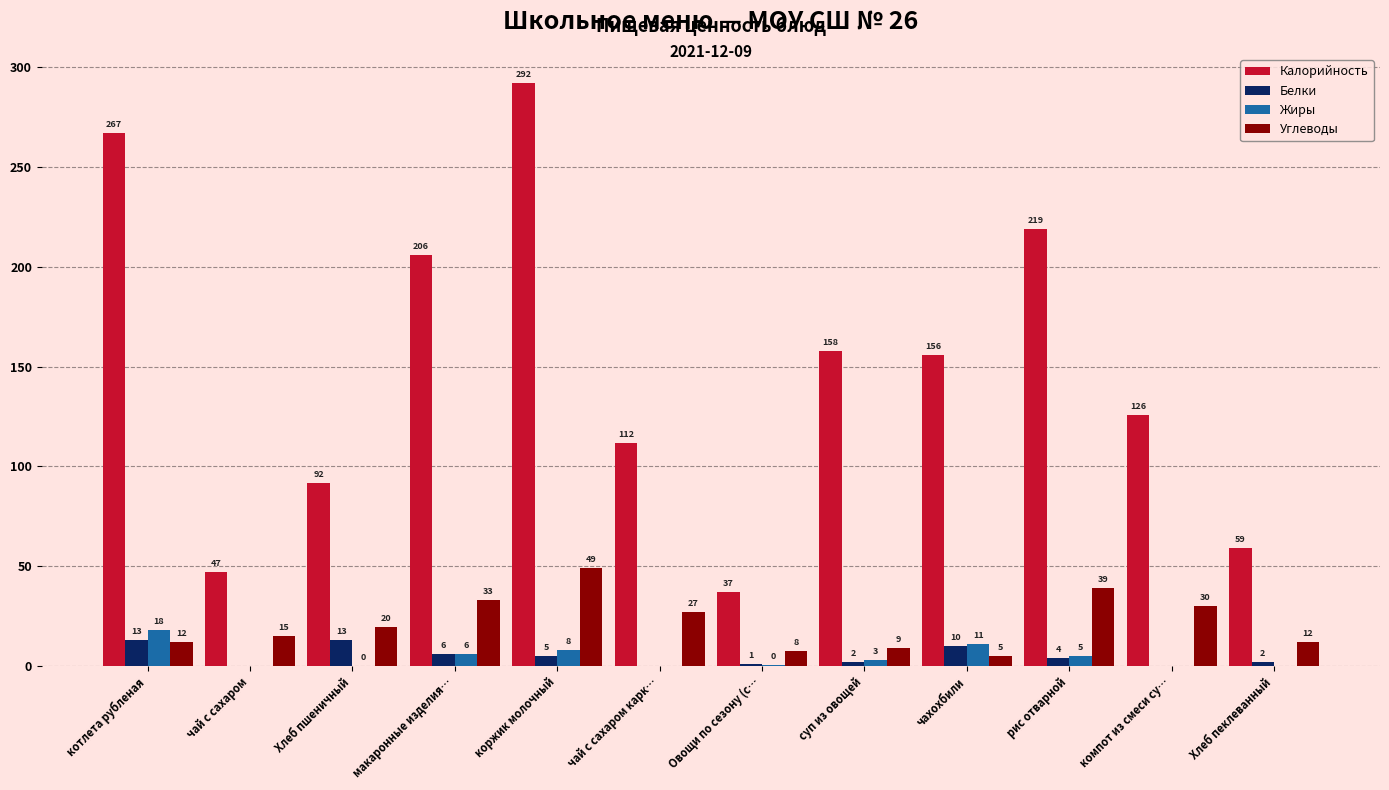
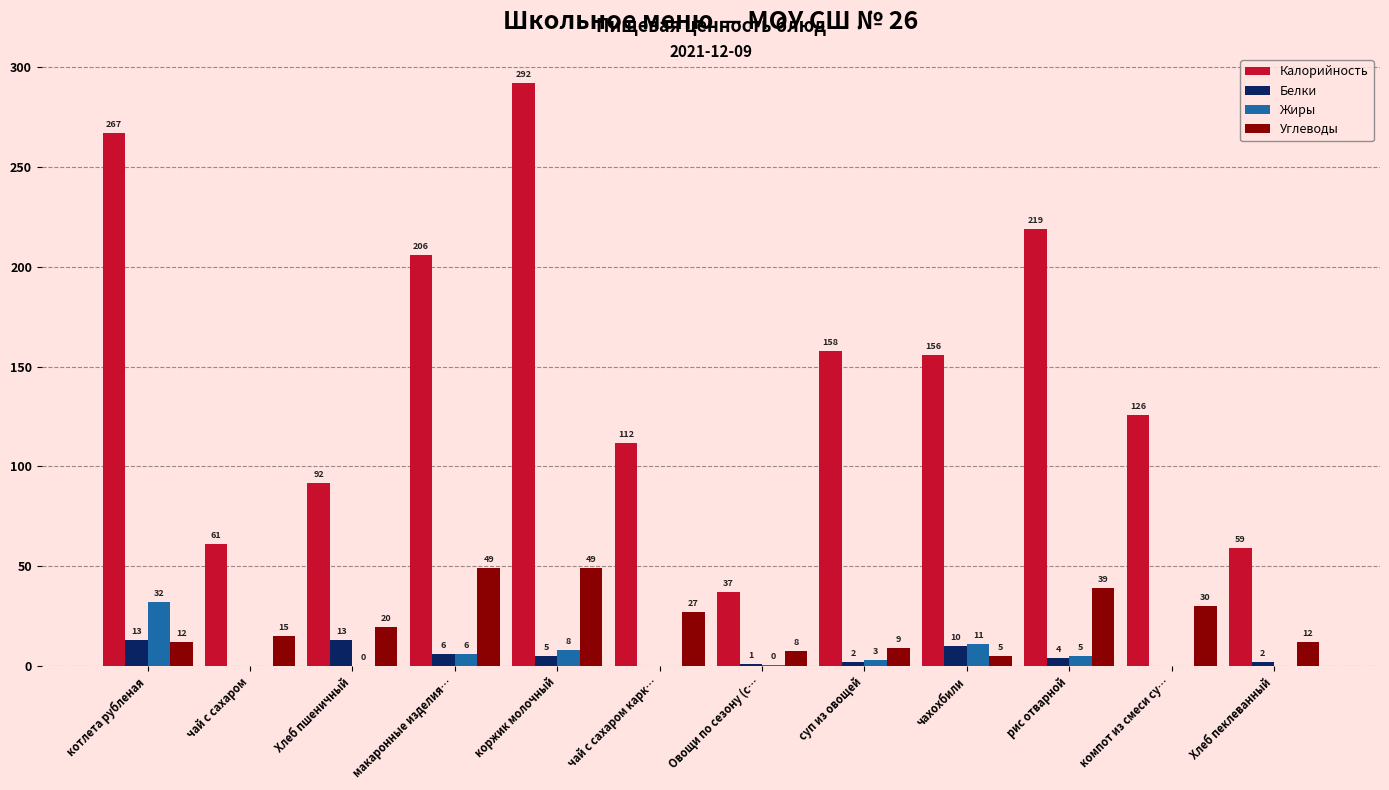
Жиры, котлета рубленая: 18 -> 32
Калорийность, чай с сахаром: 47 -> 61
Углеводы, макаронные изделия…: 33 -> 49
